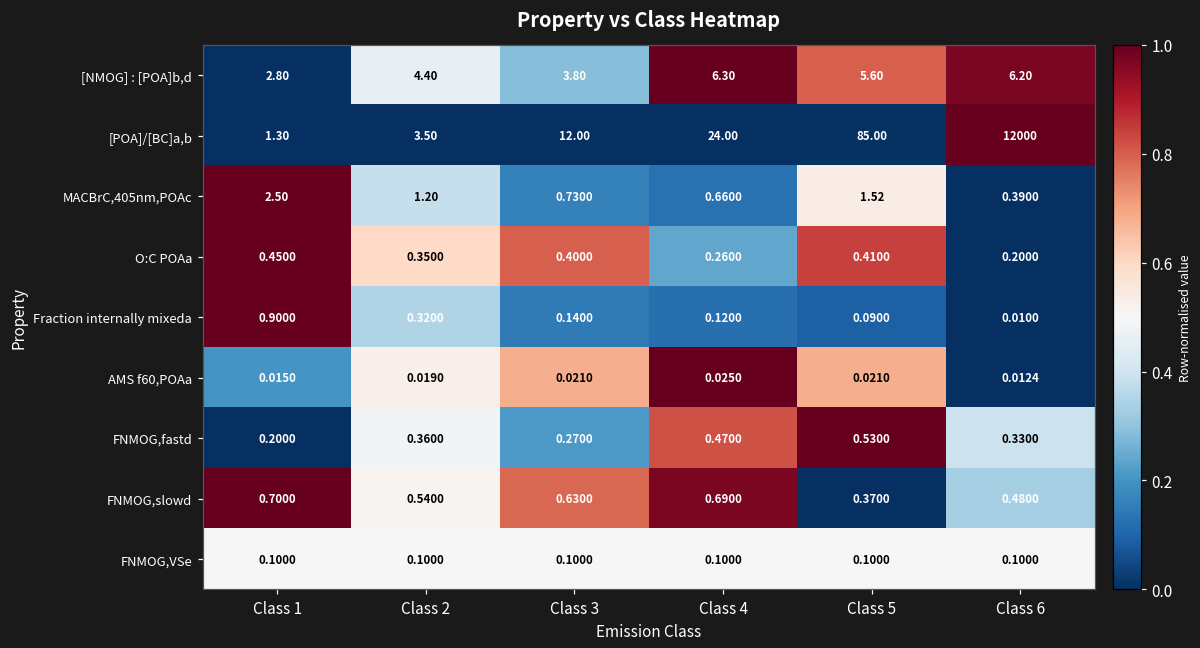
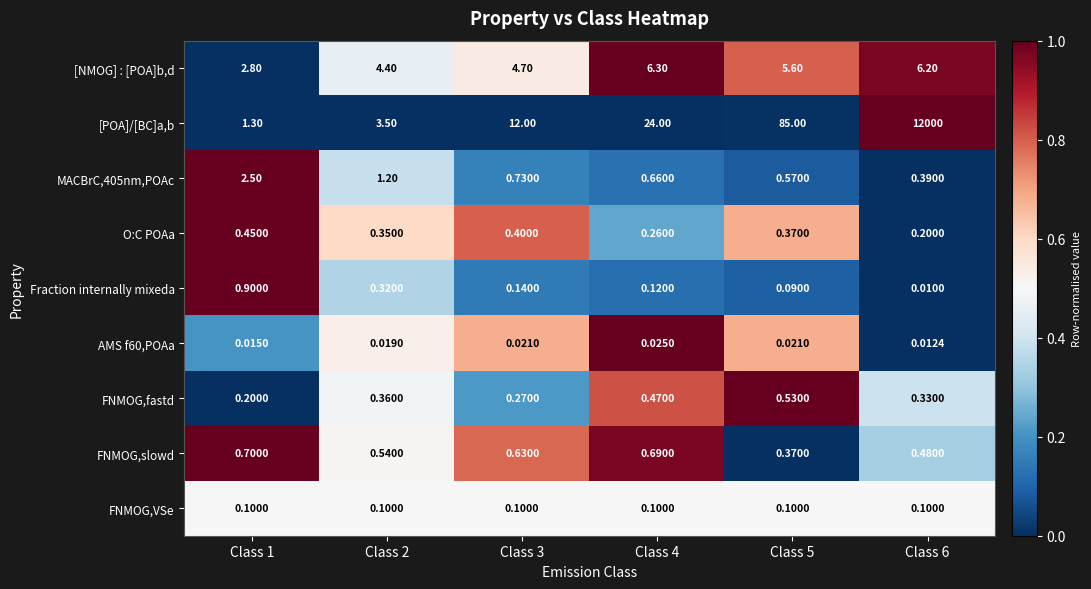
[NMOG] : [POA]b,d, Class 3: 3.80 -> 4.70
MACBrC,405nm,POAc, Class 5: 1.52 -> 0.5700
O:C POAa, Class 5: 0.4100 -> 0.3700
